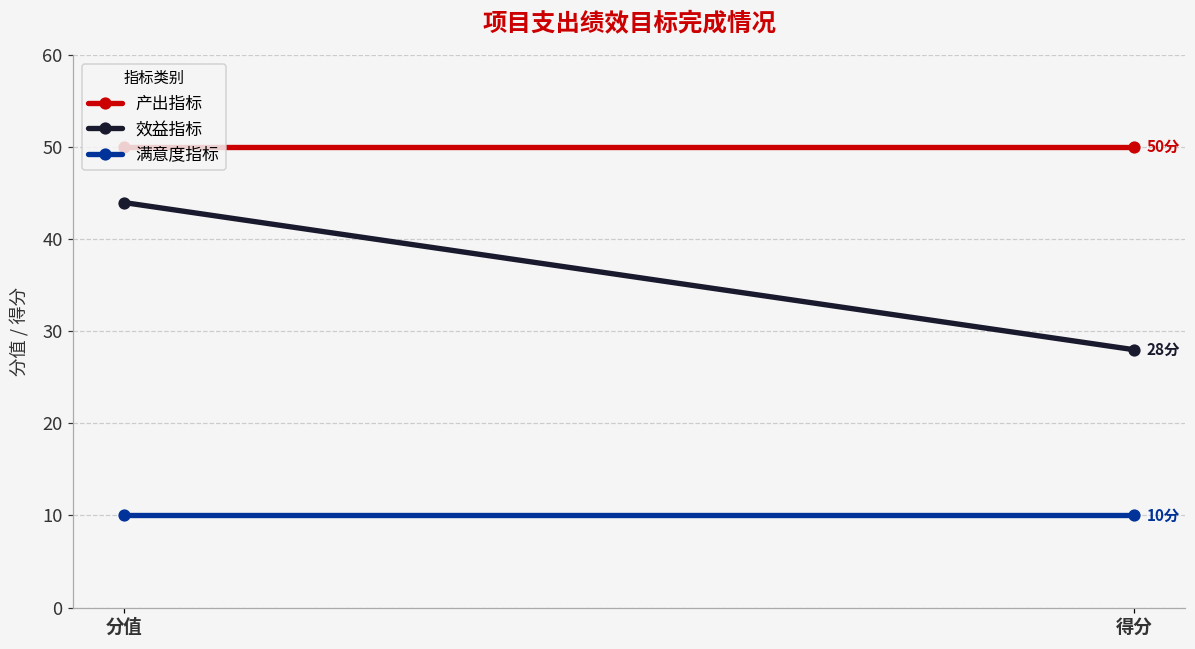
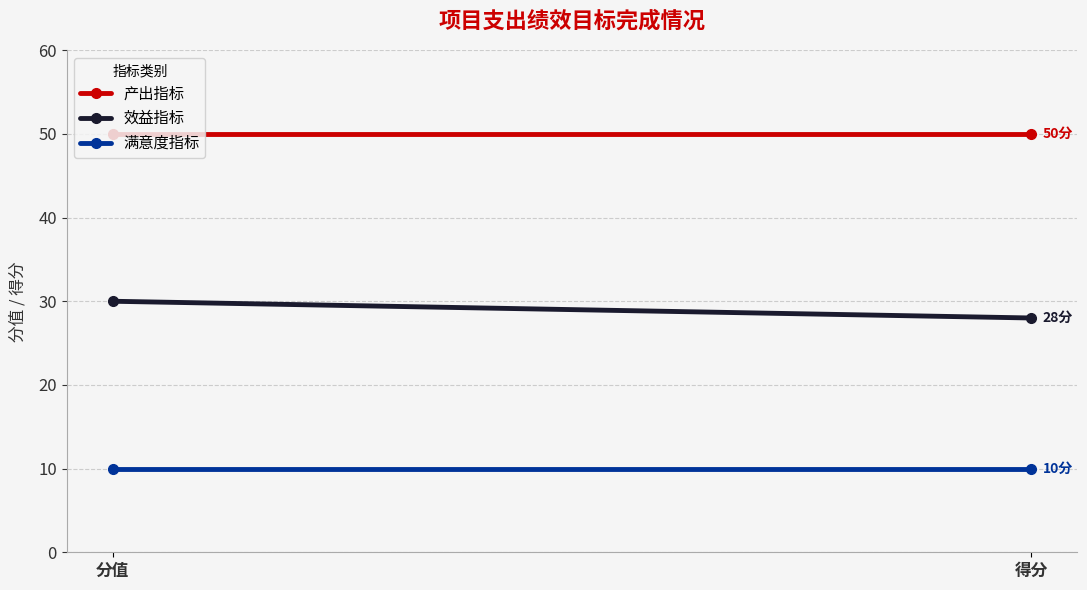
效益指标, 分值: 44 -> 30
